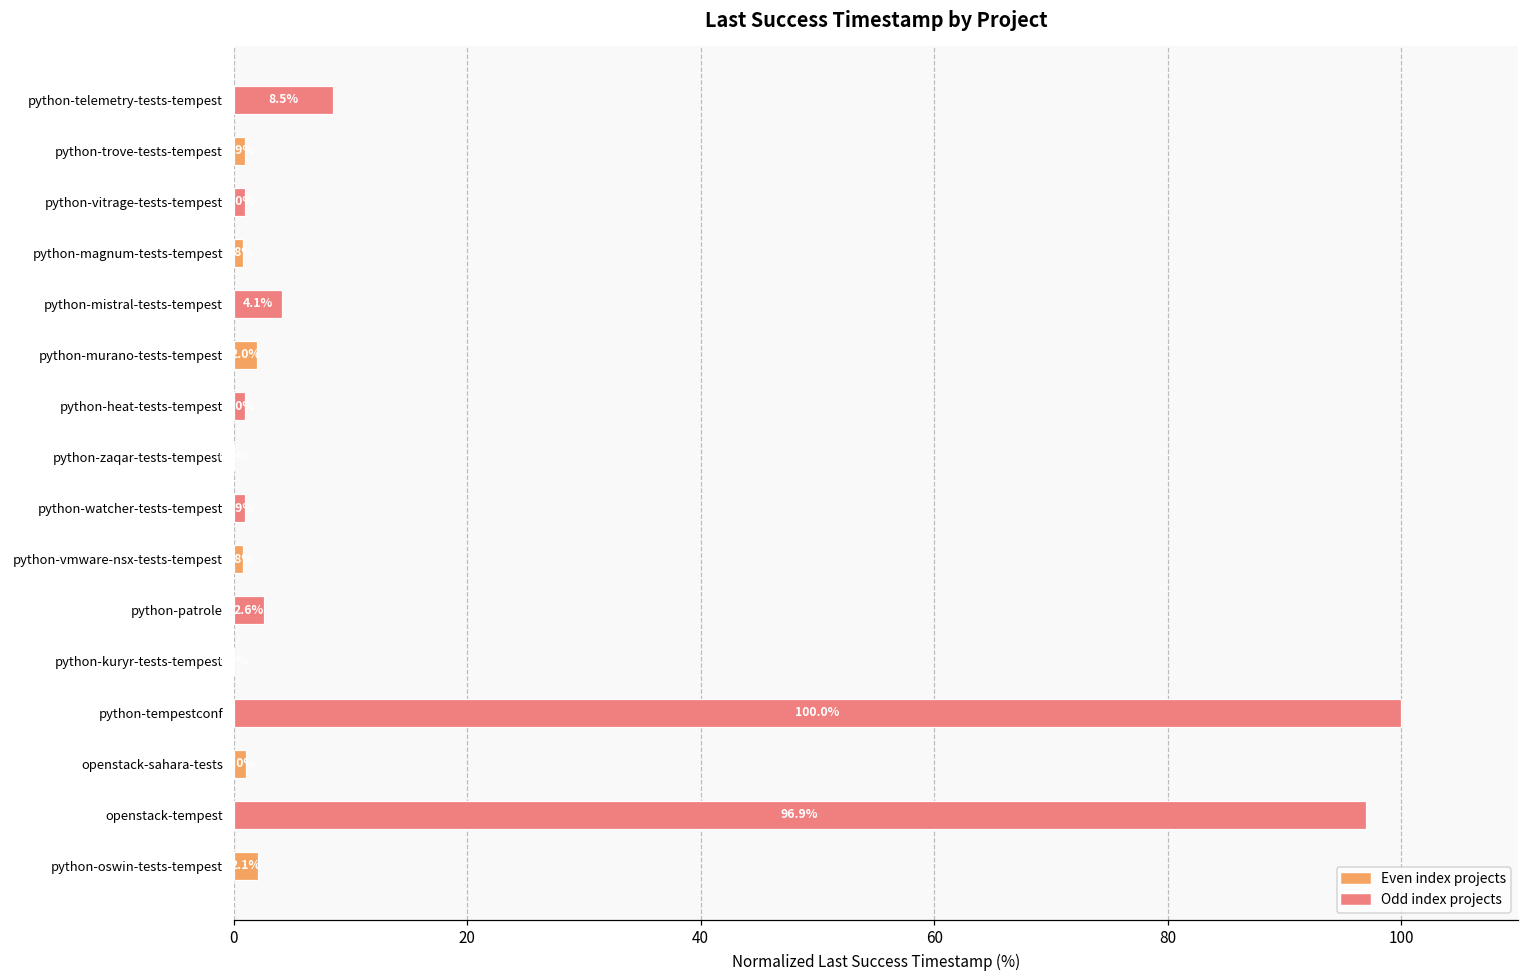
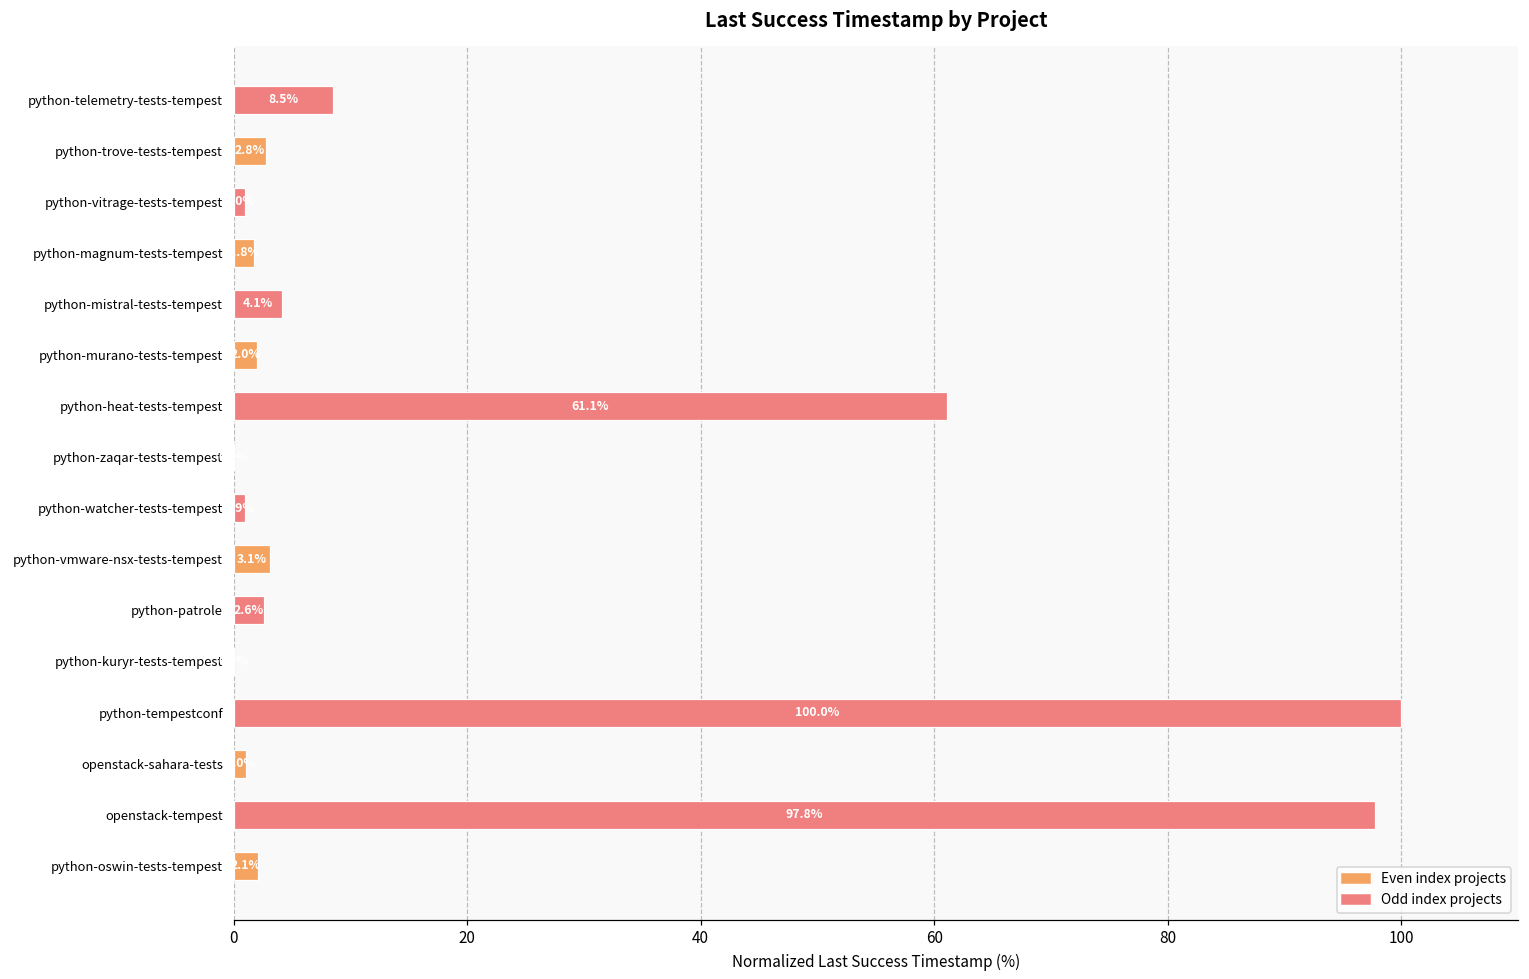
python-trove-tests-tempest: 0.9 -> 2.8
python-magnum-tests-tempest: 0.8 -> 1.8
python-heat-tests-tempest: 1.0 -> 61.1
python-vmware-nsx-tests-tempest: 0.8 -> 3.1
openstack-tempest: 96.9% -> 97.8%
